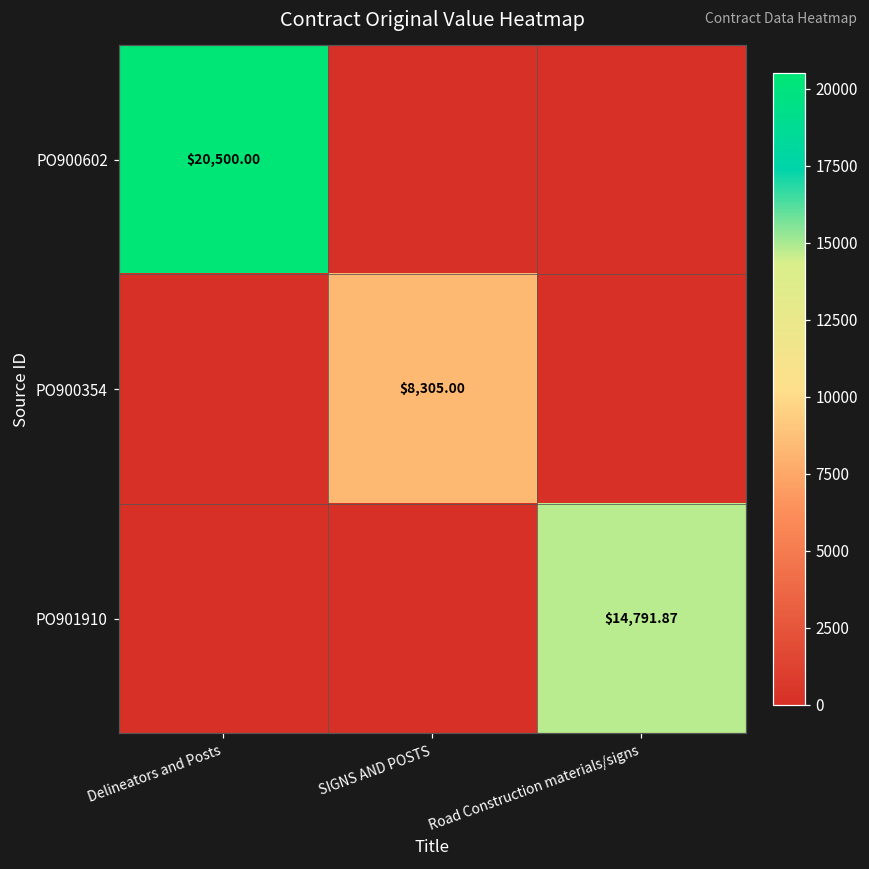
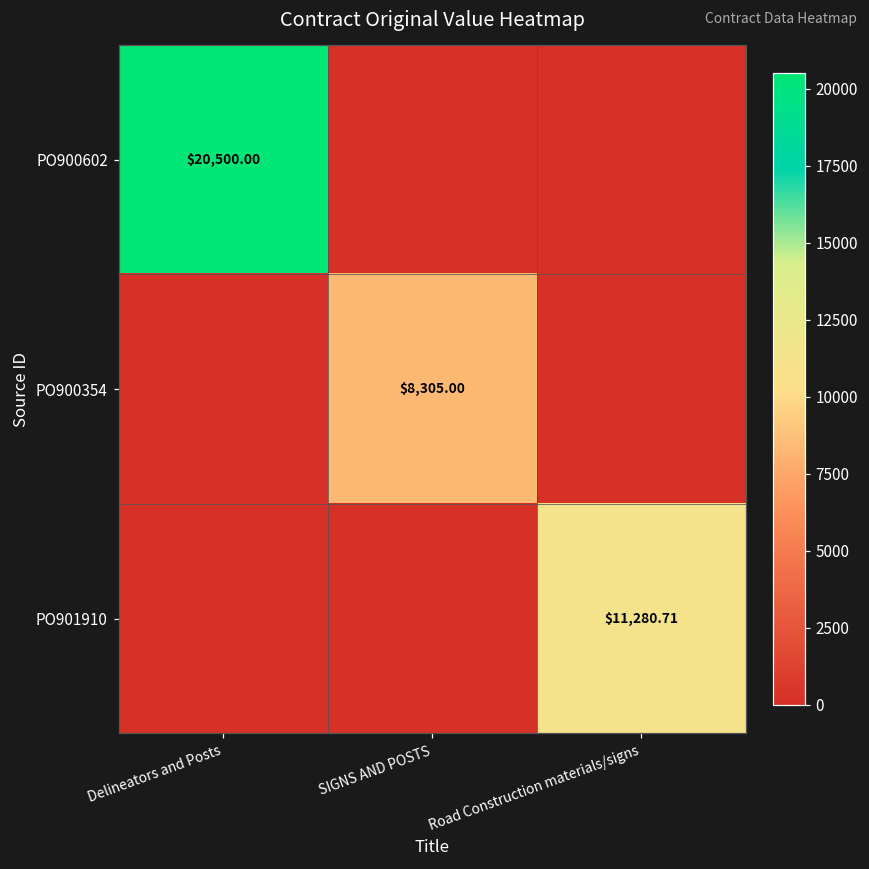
PO901910, Road Construction materials/signs: $14,791.87 -> $11,280.71
